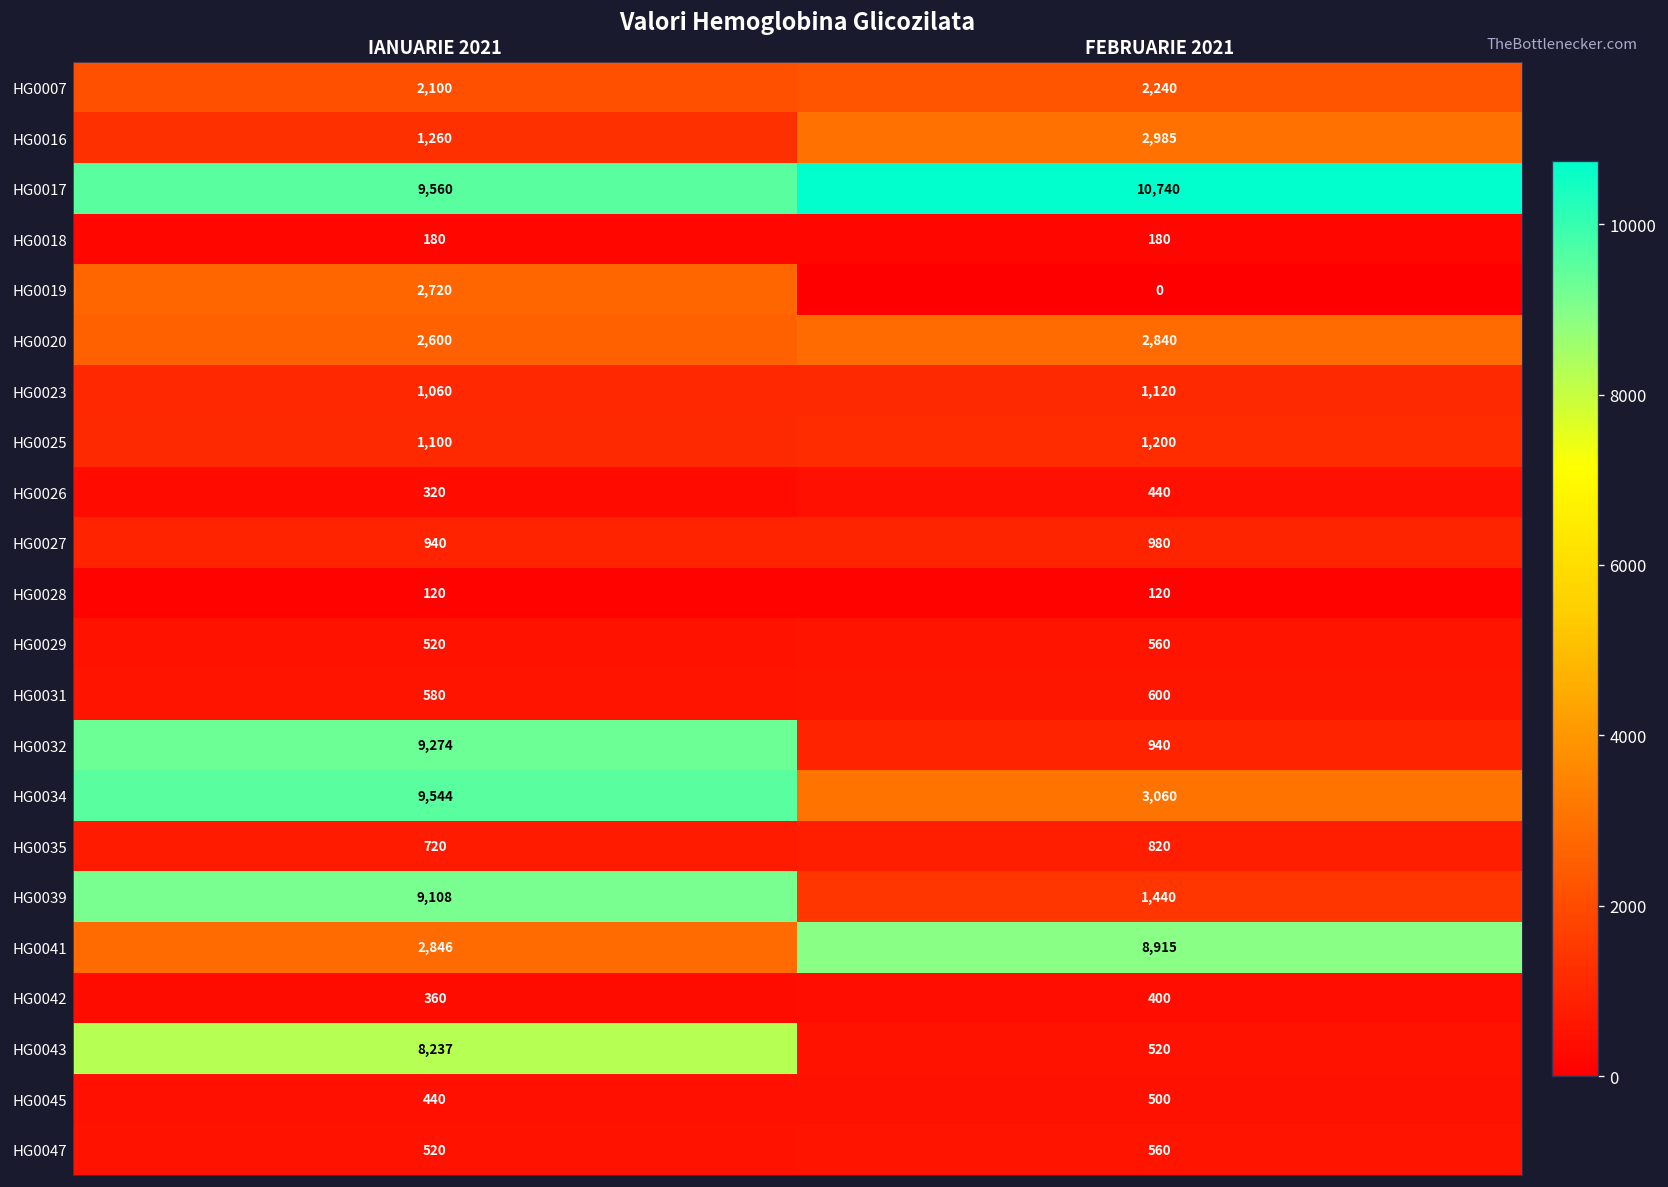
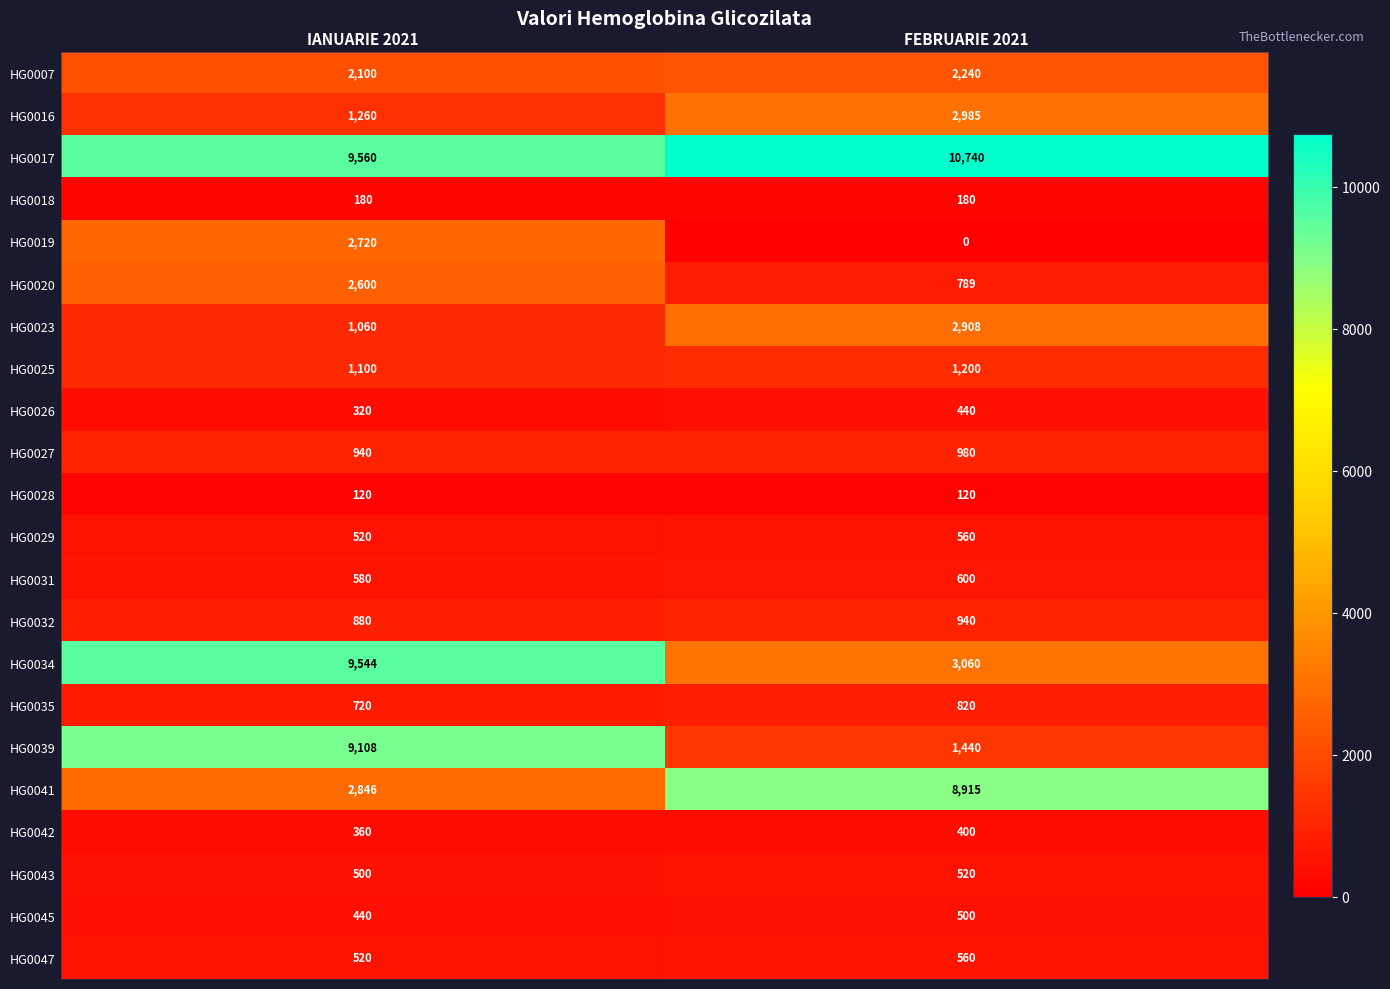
HG0020, FEBRUARIE 2021: 2,840 -> 789
HG0023, FEBRUARIE 2021: 1,120 -> 2,908
HG0032, IANUARIE 2021: 9,274 -> 880
HG0043, IANUARIE 2021: 8,237 -> 500
